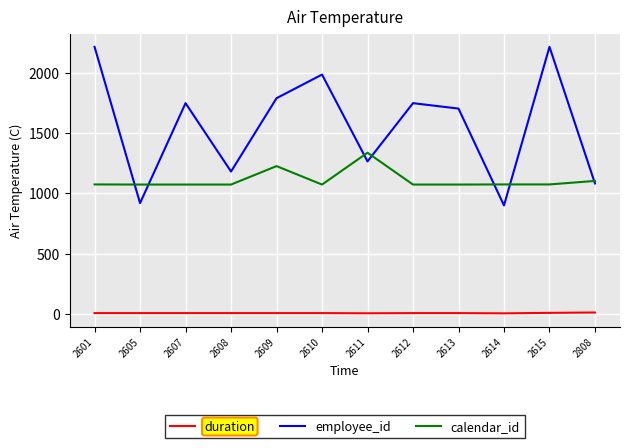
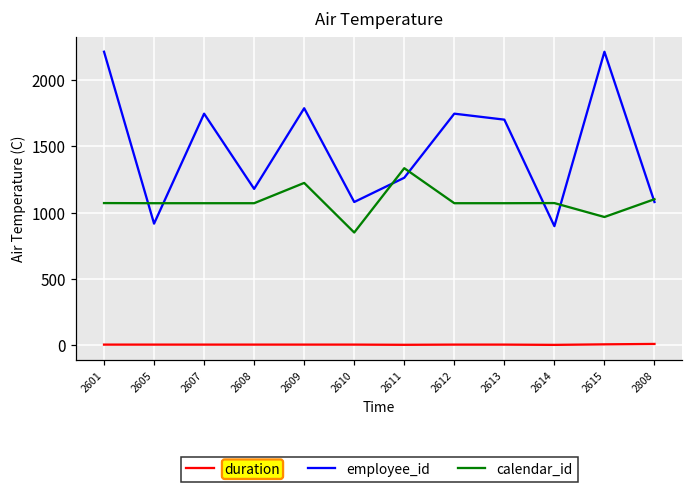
employee_id, 2610: 1980 -> 1080
calendar_id, 2610: 1070 -> 850
calendar_id, 2615: 1070 -> 970
